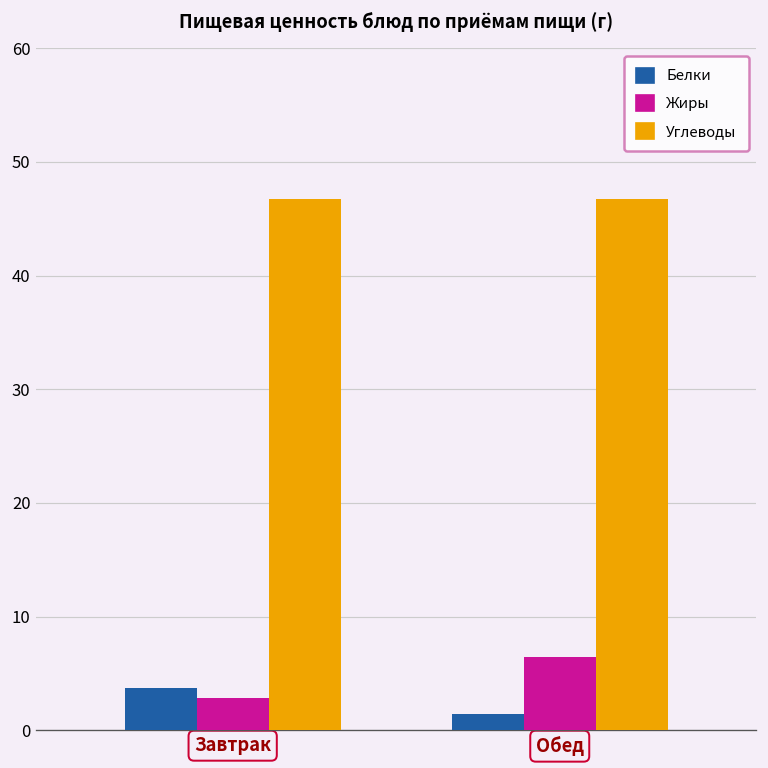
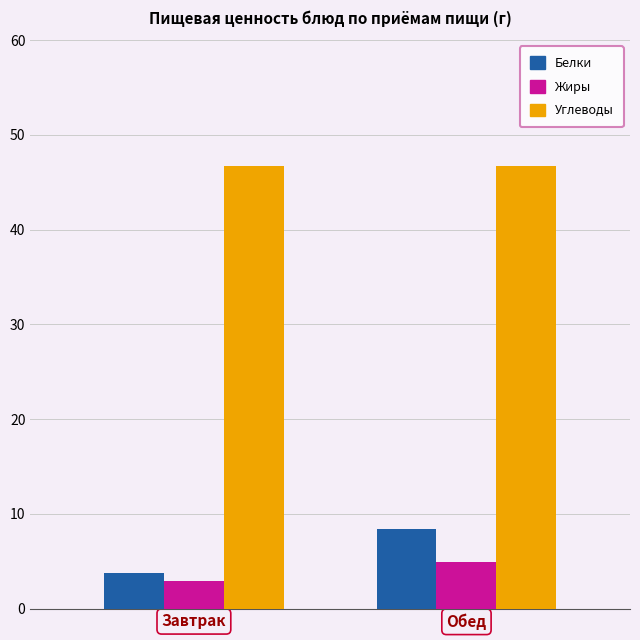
Белки, Обед: 1 -> 8
Жиры, Обед: 6 -> 5
